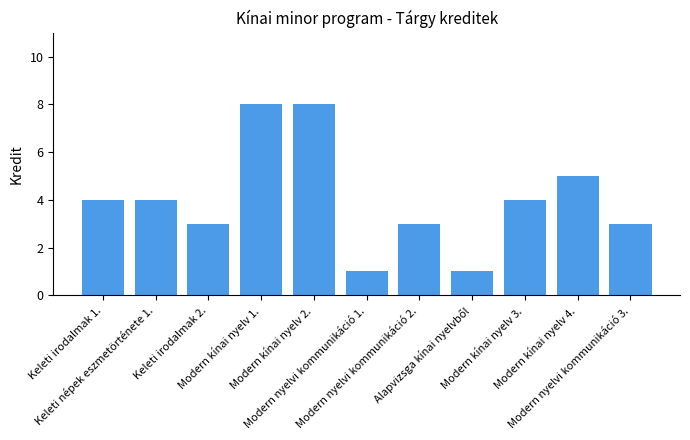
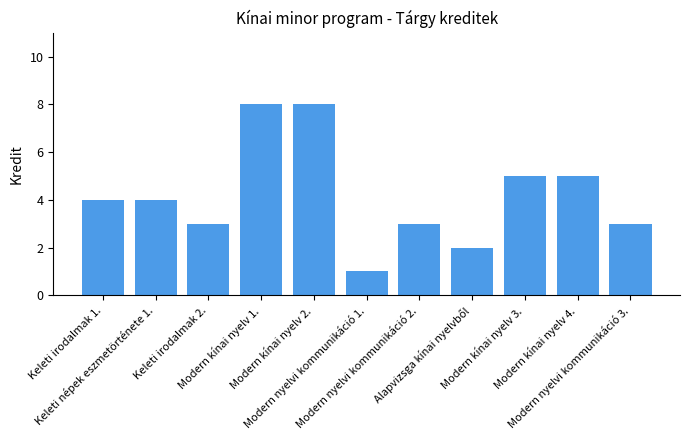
Alapvizsga kínai nyelvből: 1 -> 2
Modern kínai nyelv 3.: 4 -> 5
